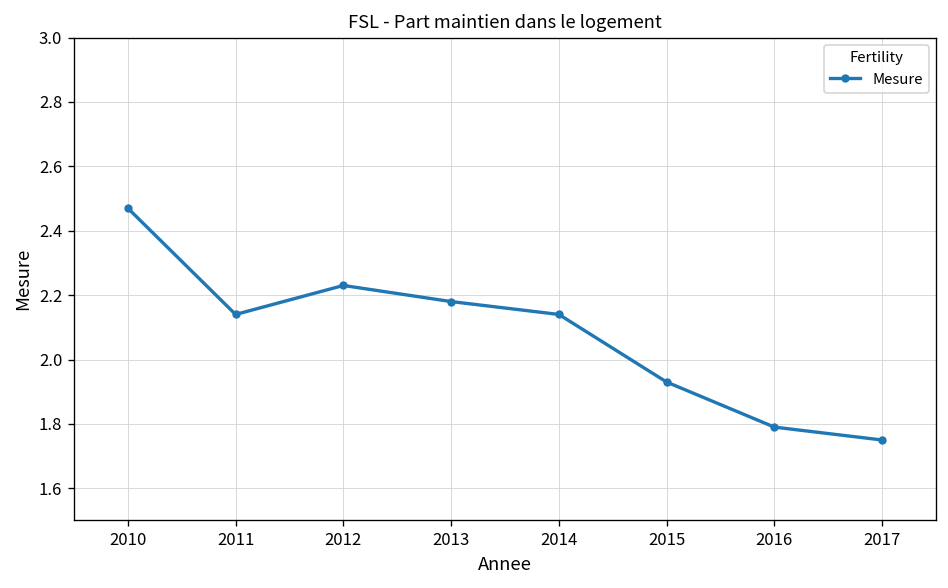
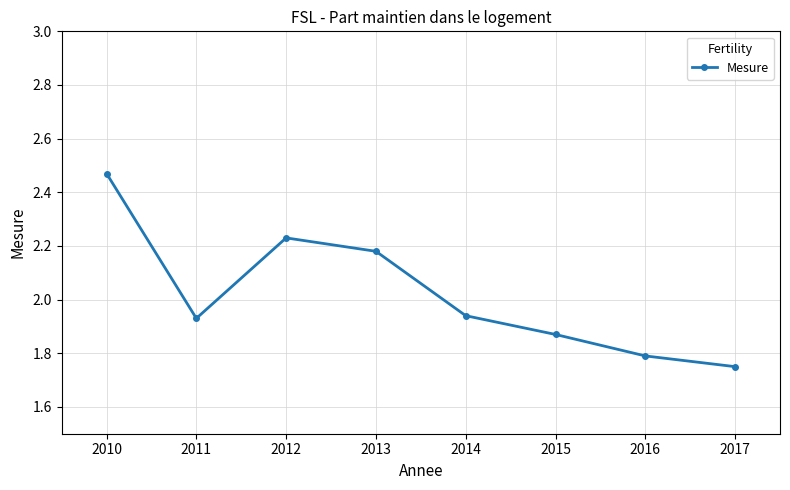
2011: 2.14 -> 1.93
2014: 2.14 -> 1.94
2015: 1.93 -> 1.87
